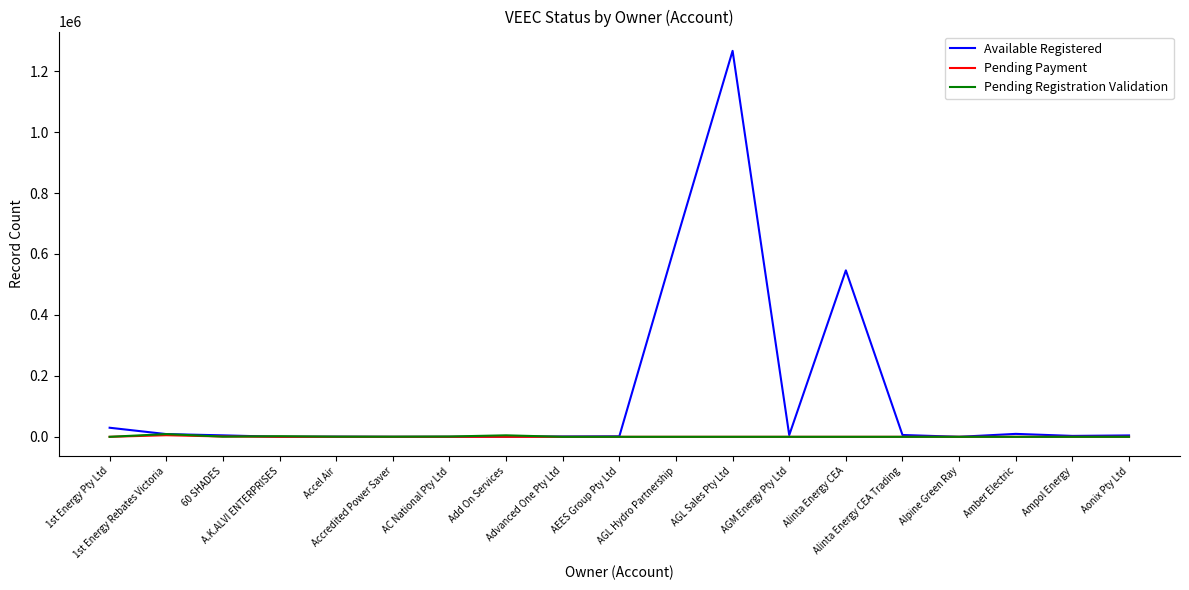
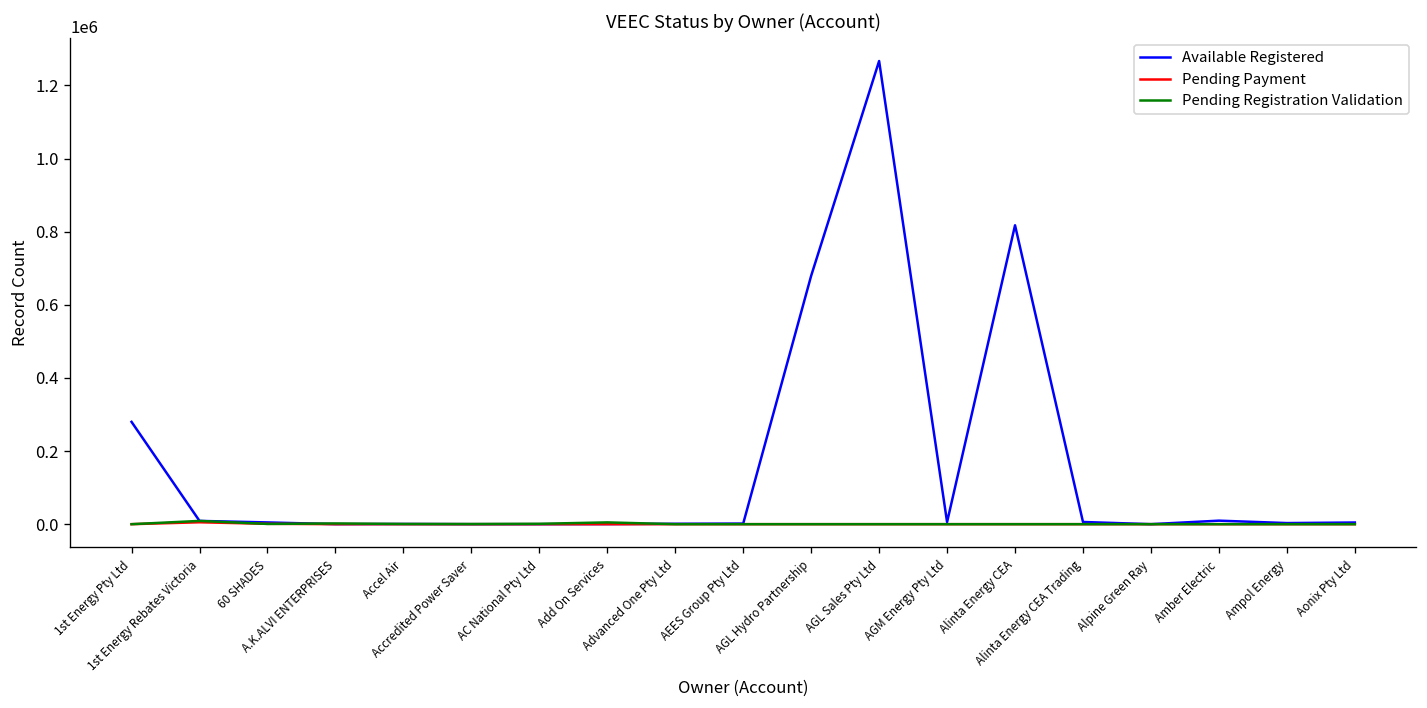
Available Registered, 1st Energy Pty Ltd: 30000 -> 280000
Available Registered, AGL Hydro Partnership: 640000 -> 680000
Available Registered, Alinta Energy CEA: 550000 -> 820000
